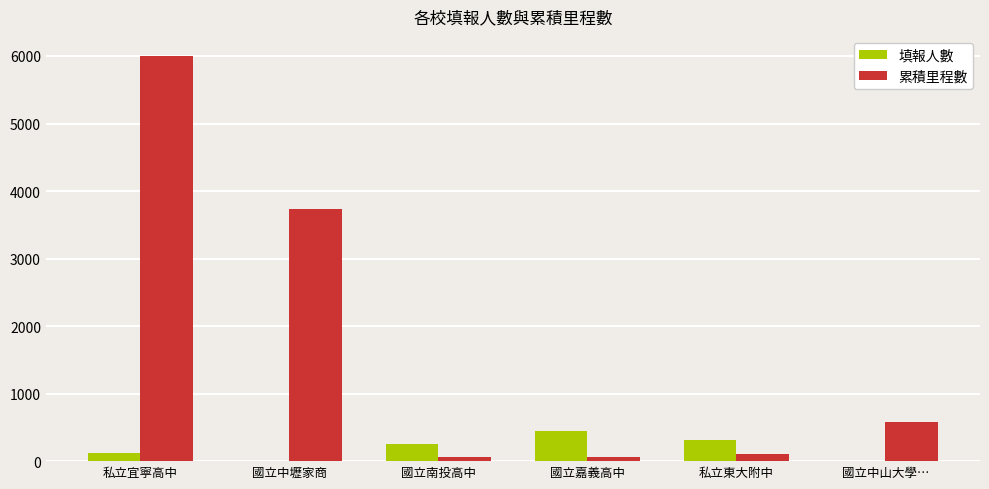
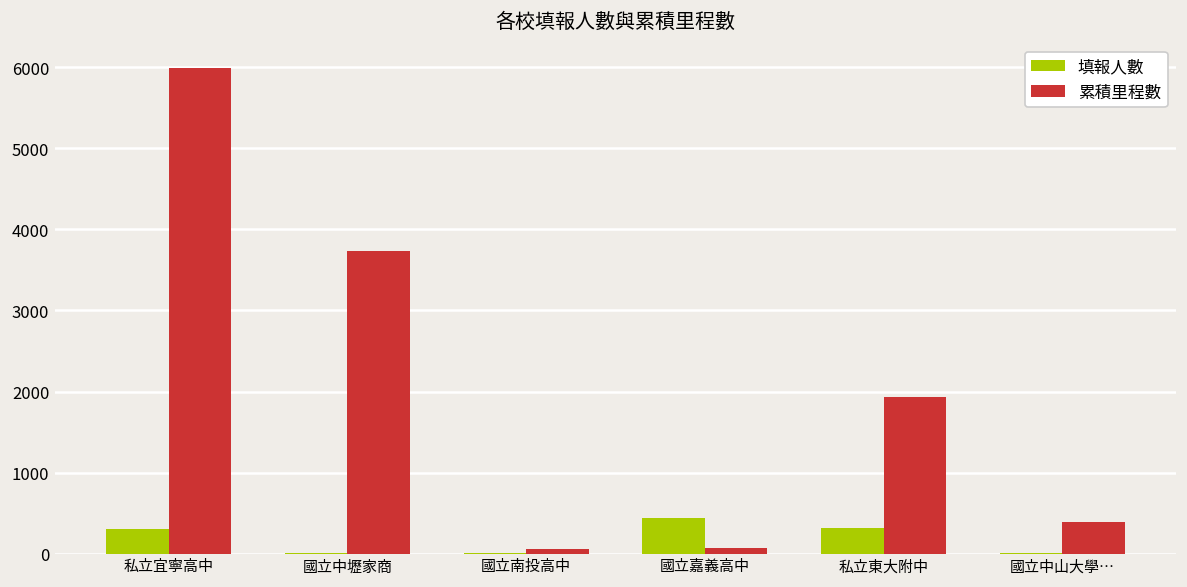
填報人數, 私立宜寧高中: 100 -> 300
填報人數, 國立南投高中: 300 -> 0
累積里程數, 私立東大附中: 100 -> 1900
累積里程數, 國立中山大學…: 600 -> 400
